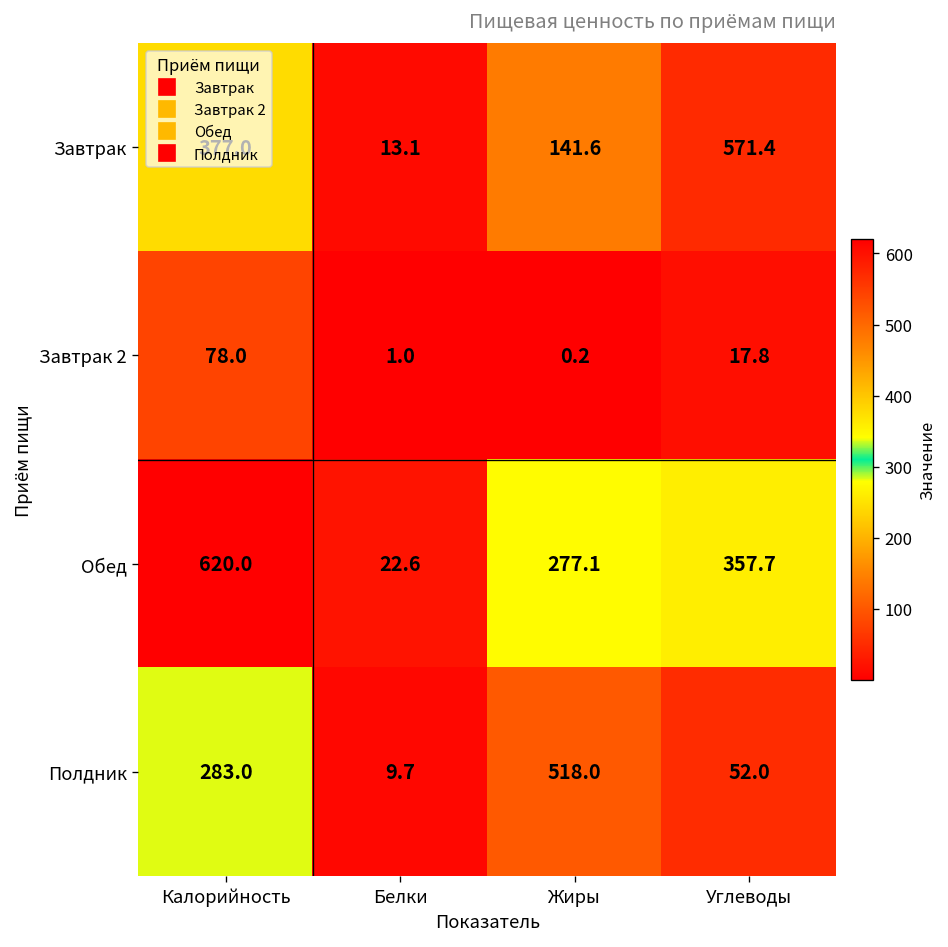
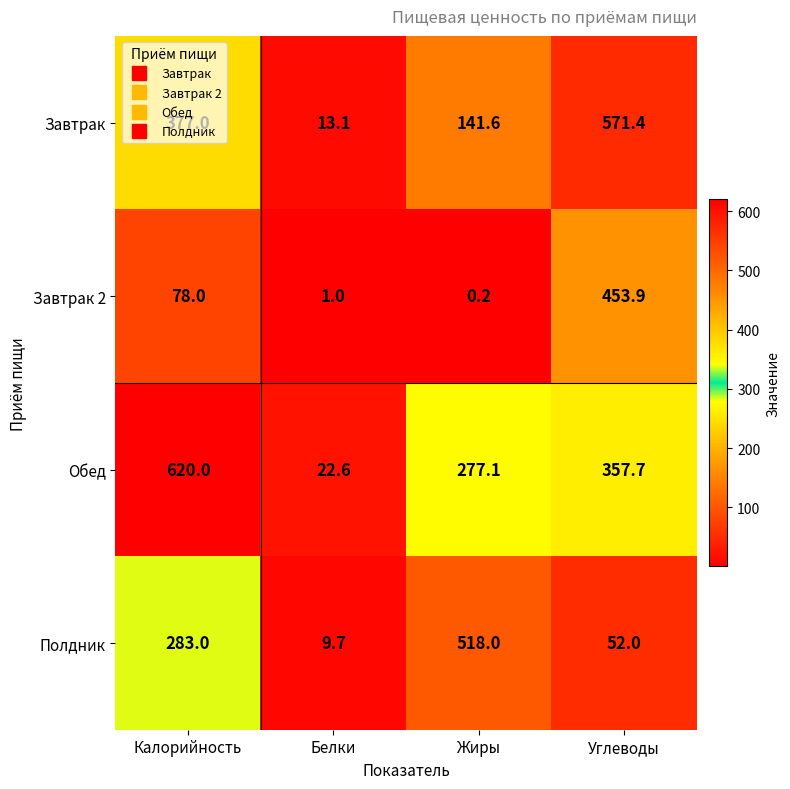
Завтрак 2, Углеводы: 17.8 -> 453.9
